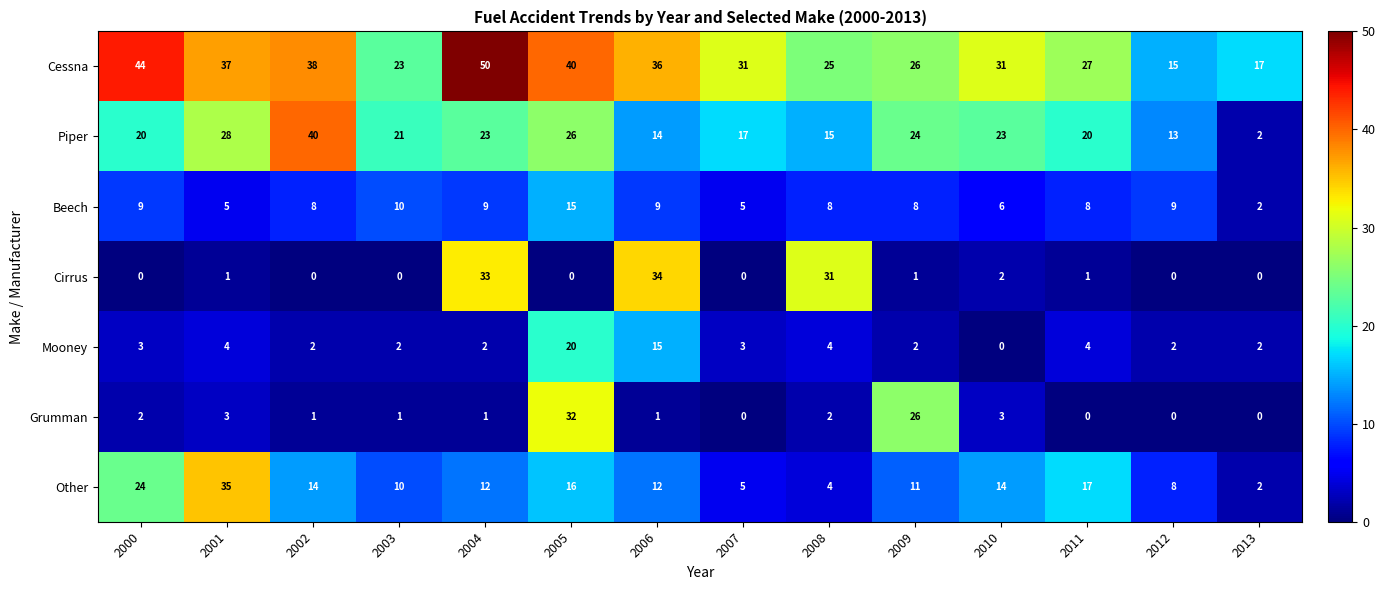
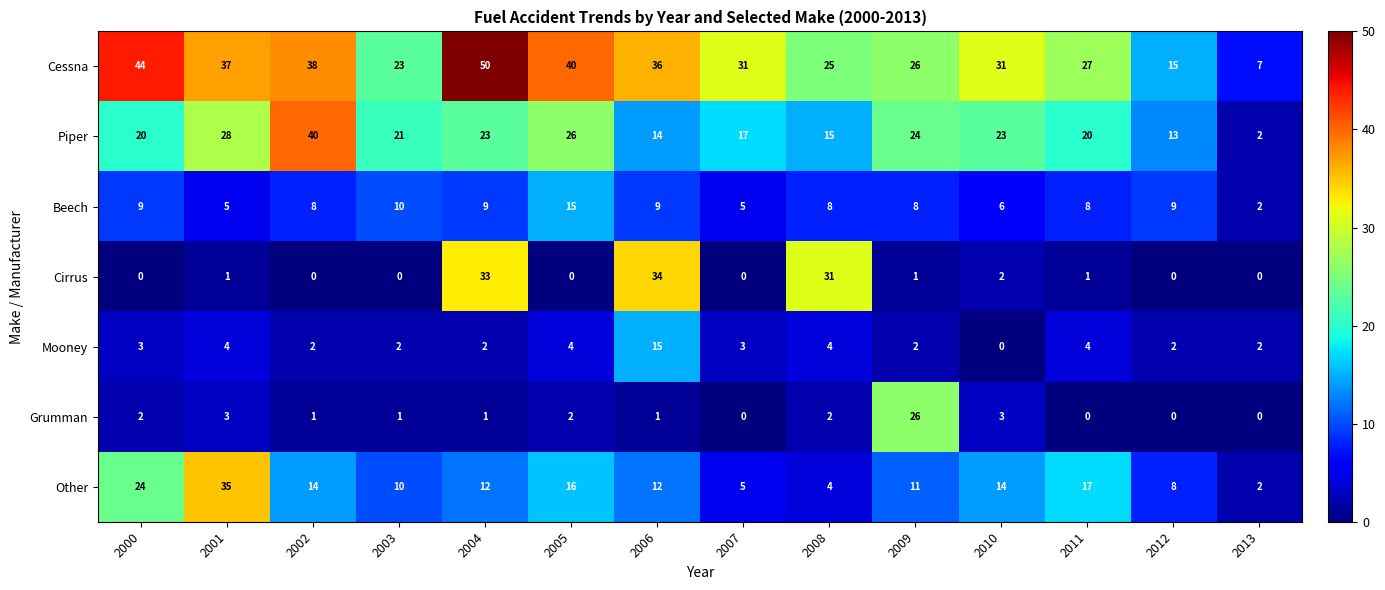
Cessna, 2013: 17 -> 7
Mooney, 2005: 20 -> 4
Grumman, 2005: 32 -> 2
